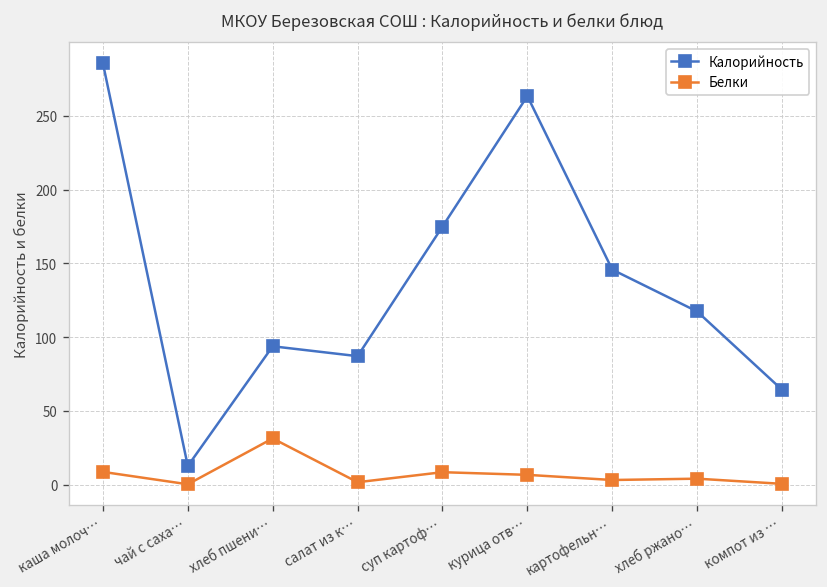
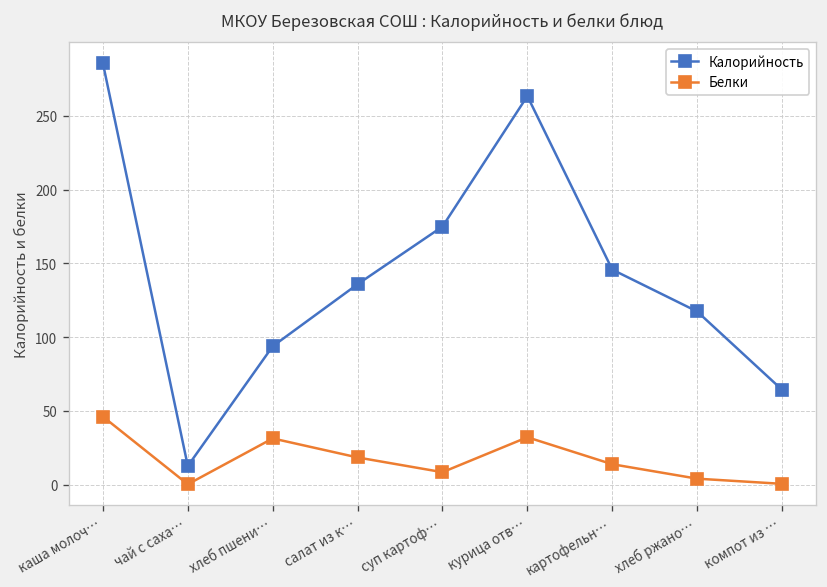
Белки, каша молоч…: 9 -> 46
Калорийность, салат из к…: 87 -> 136
Белки, салат из к…: 2 -> 18
Белки, курица отв…: 7 -> 32
Белки, картофельн…: 3 -> 14
